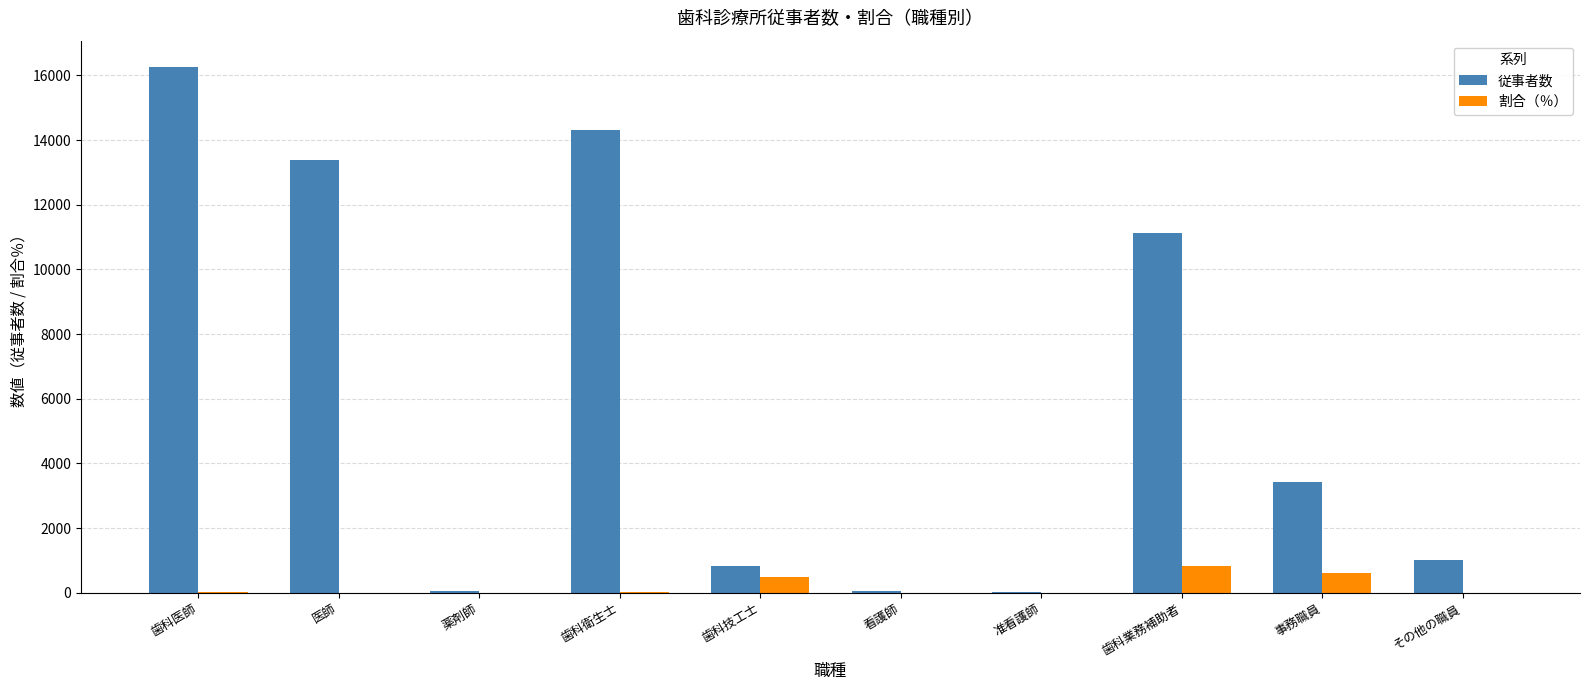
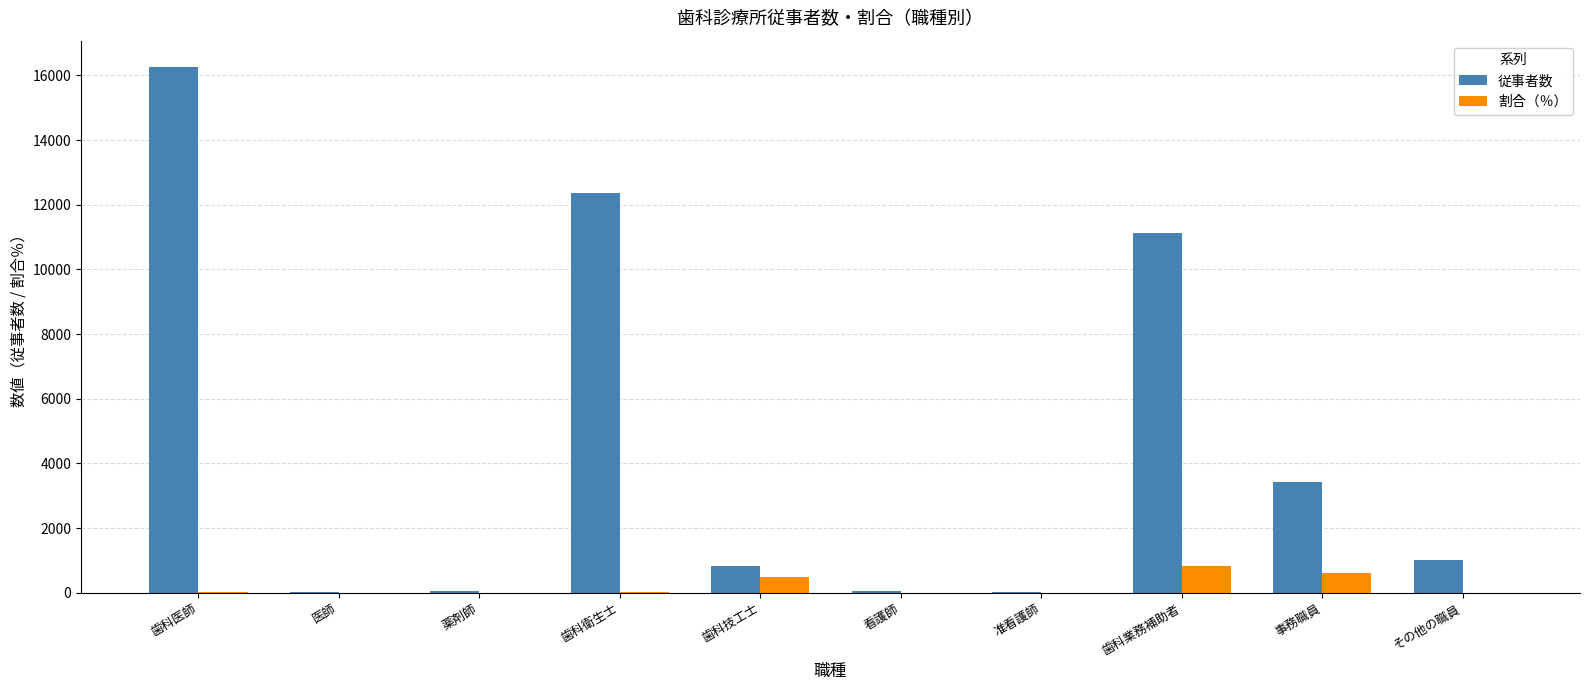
従事者数, 医師: 13400 -> 0
従事者数, 歯科衛生士: 14300 -> 12400
